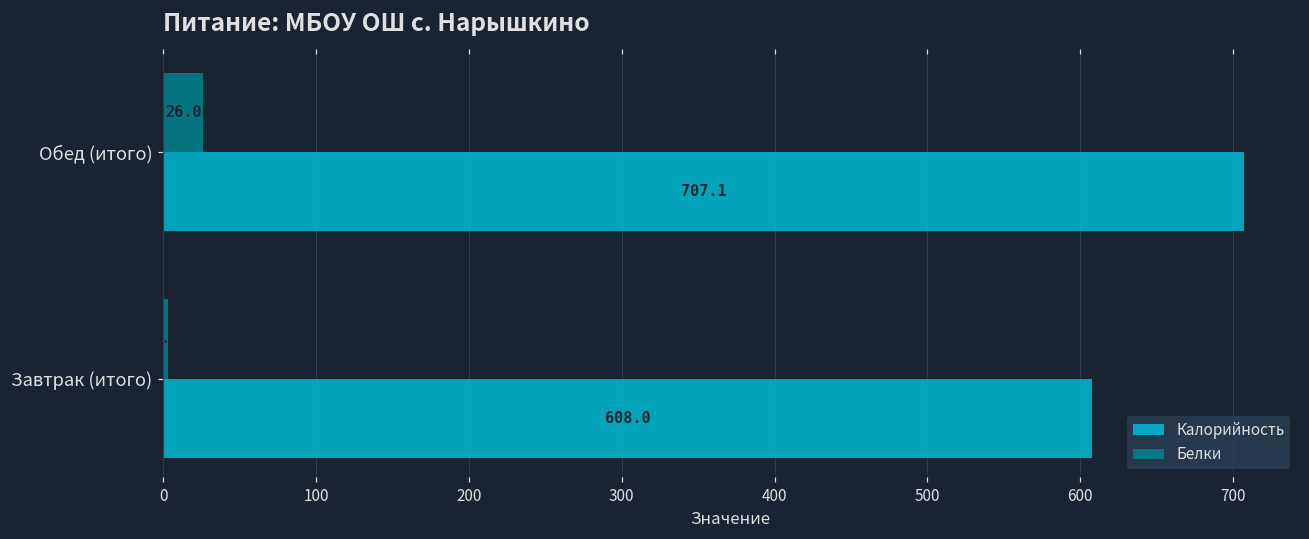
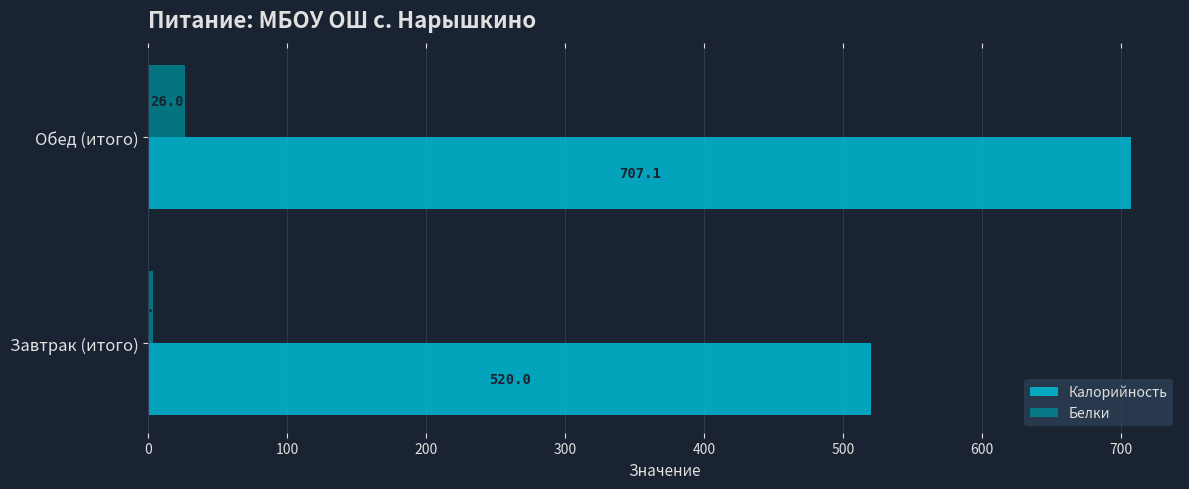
Калорийность, Завтрак (итого): 608.0 -> 520.0
